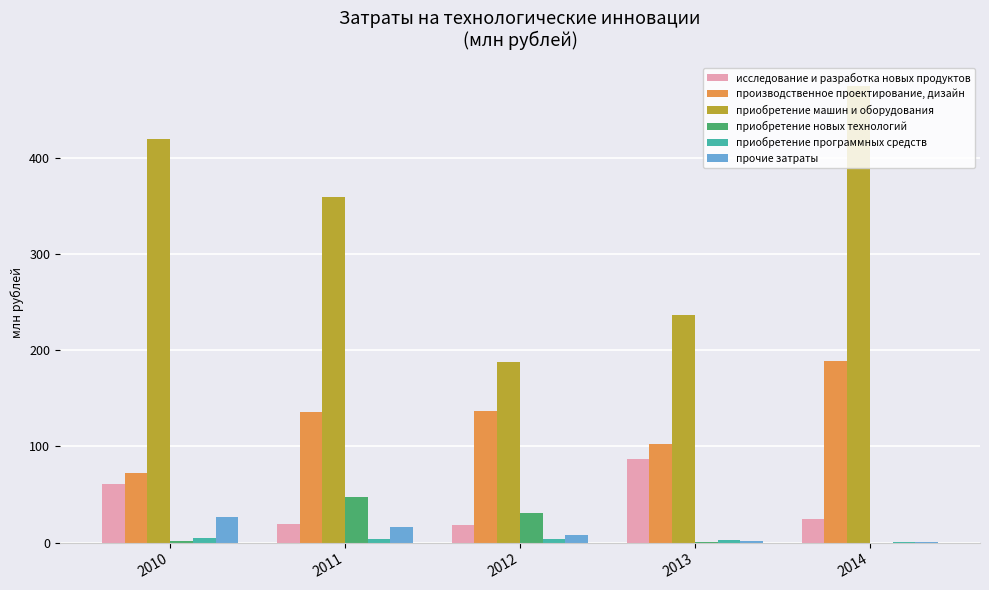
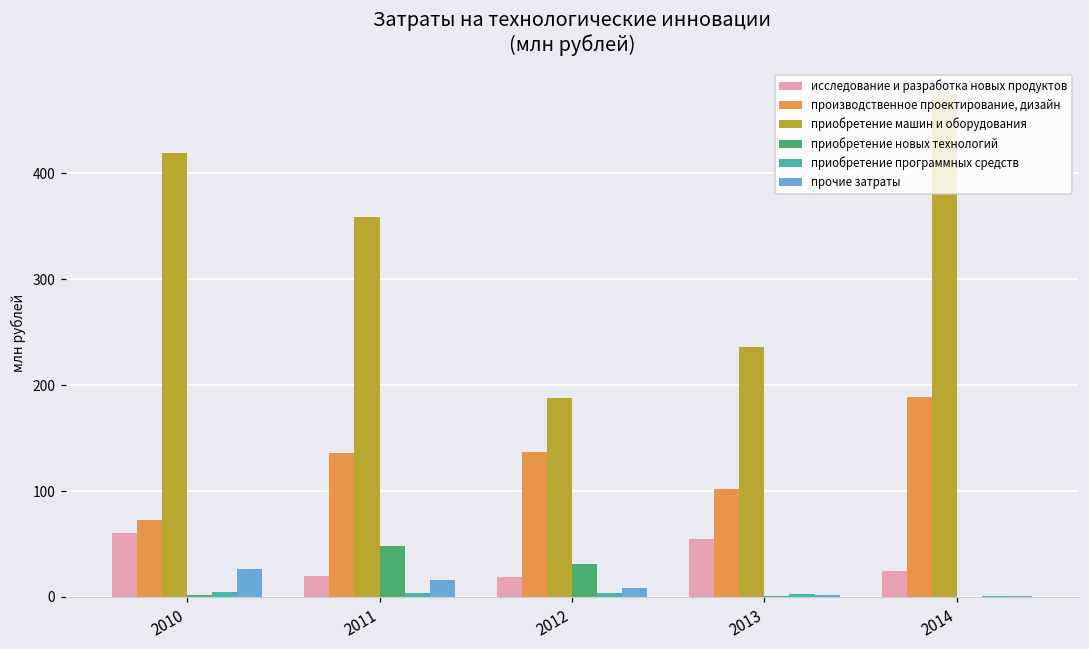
исследование и разработка новых продуктов, 2013: 90 -> 50
